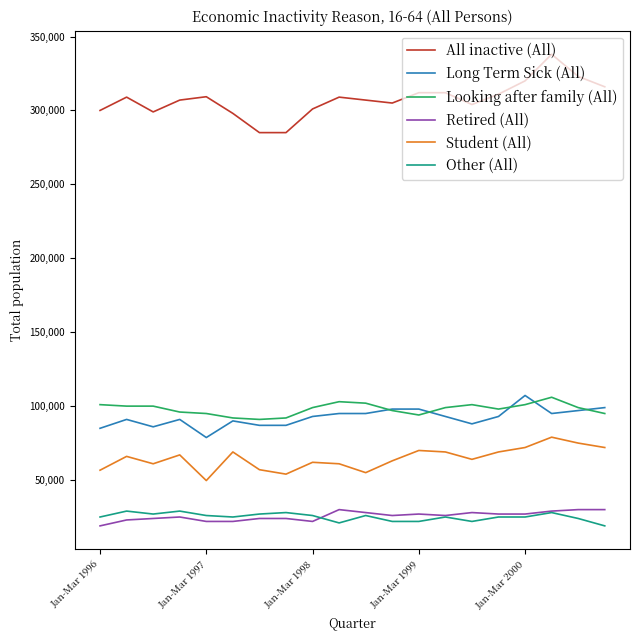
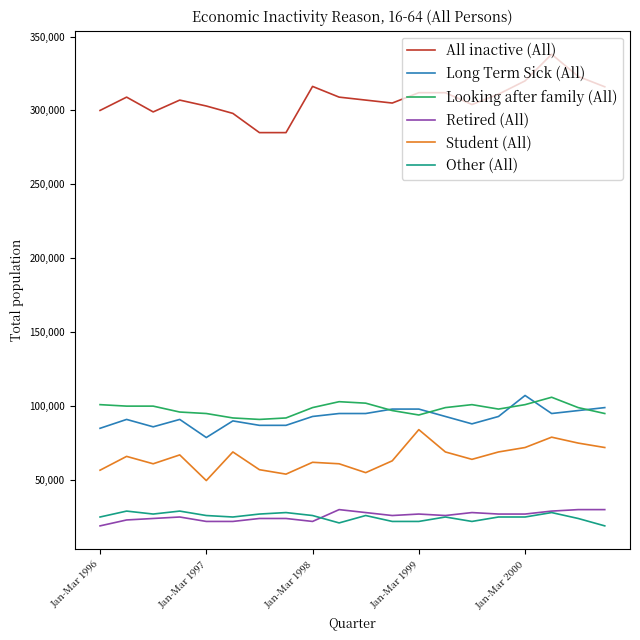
All inactive (All), Jan-Mar 1997: 309,000 -> 303,000
All inactive (All), Jan-Mar 1998: 301,000 -> 316,000
Student (All), Jan-Mar 1999: 70,000 -> 84,000
